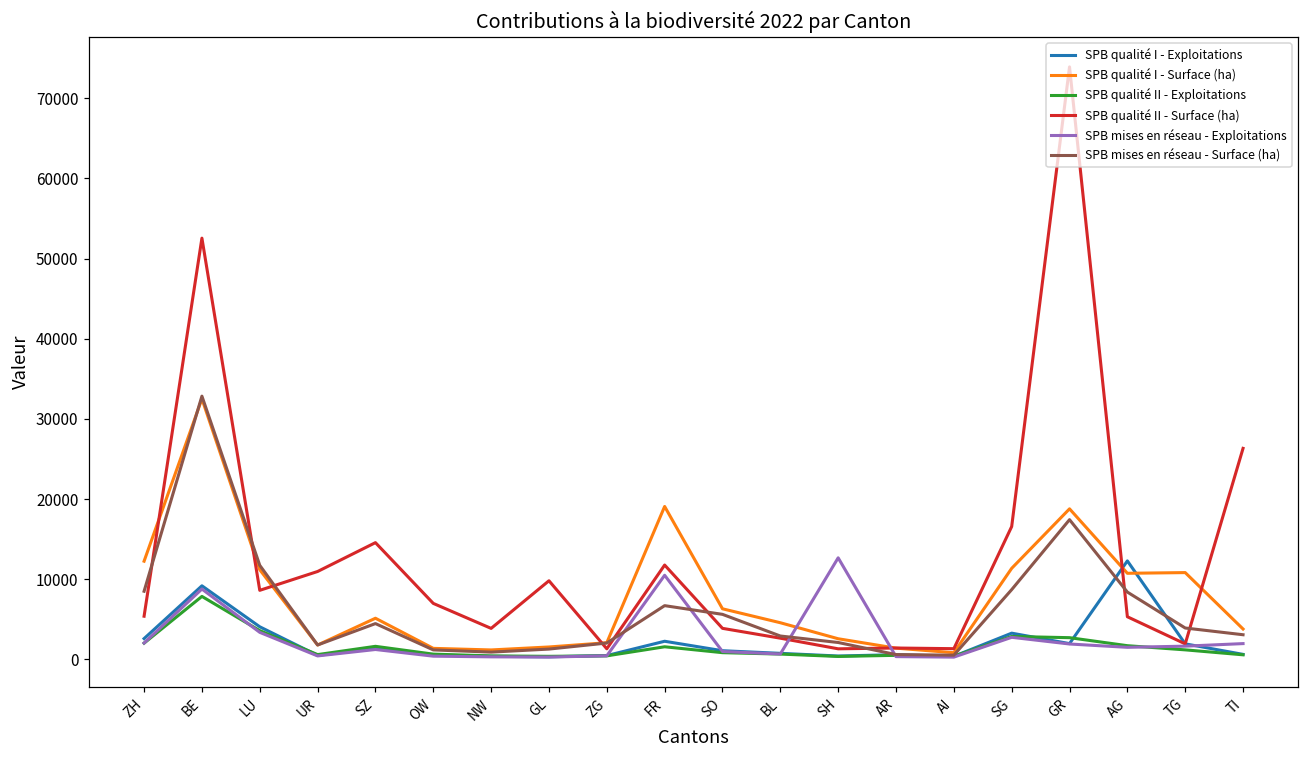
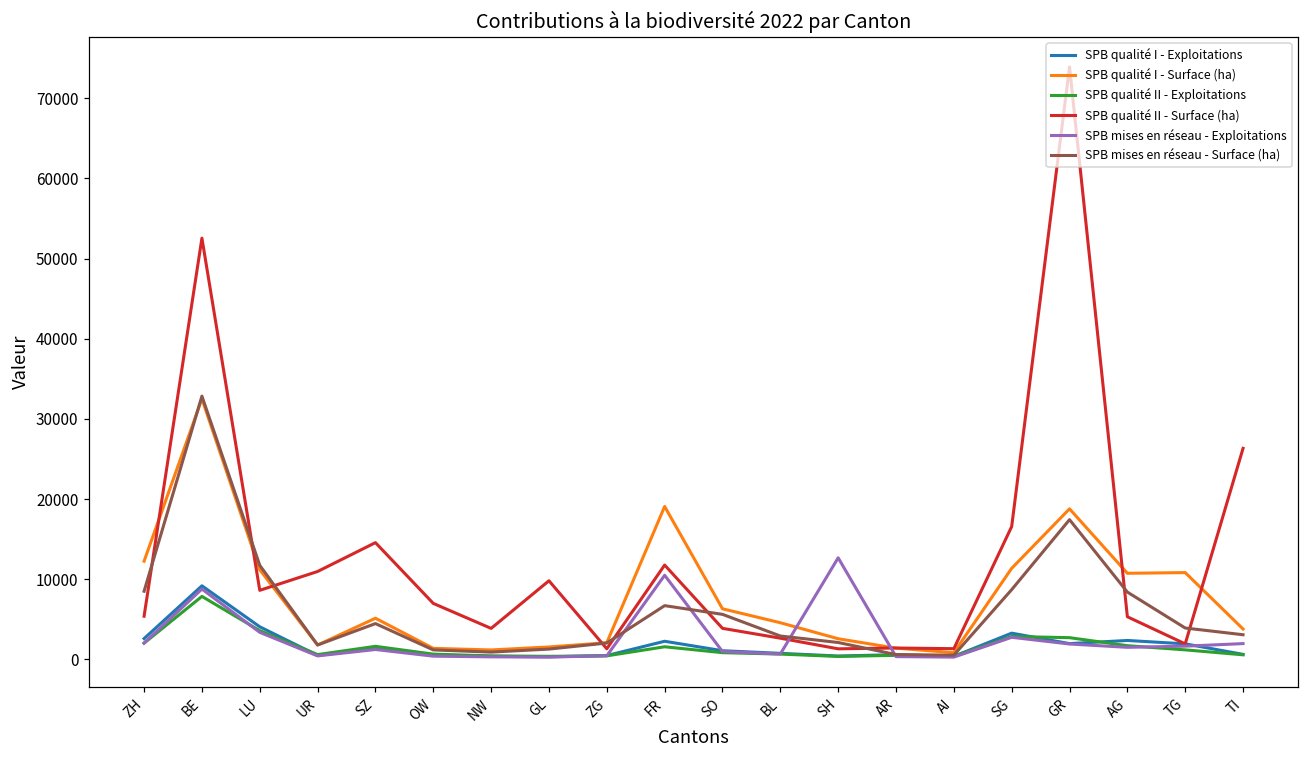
SPB qualité I - Exploitations, AG: 12000 -> 2000
